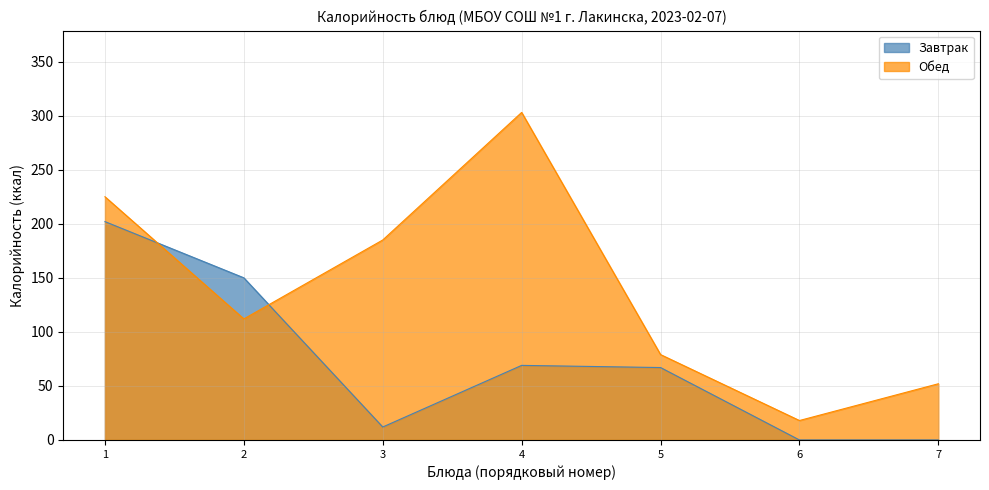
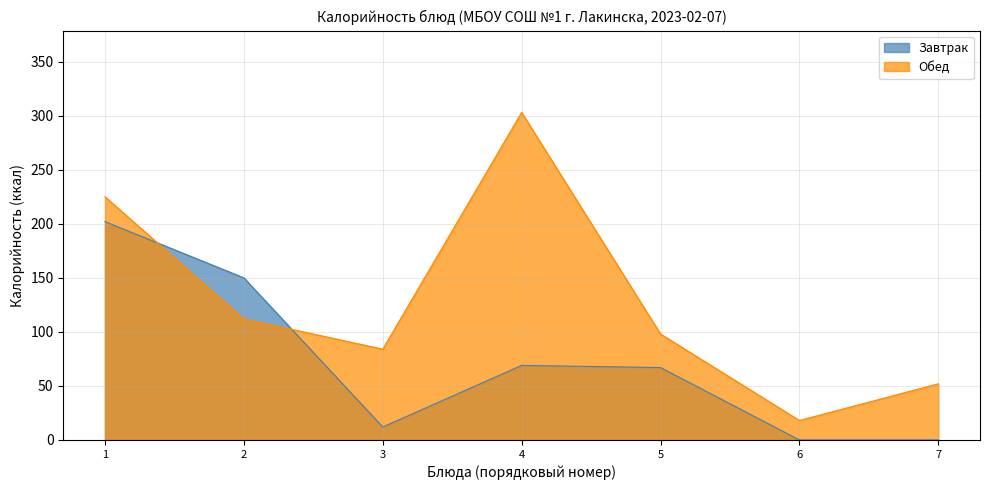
Обед, 3: 185 -> 84
Обед, 5: 79 -> 98
